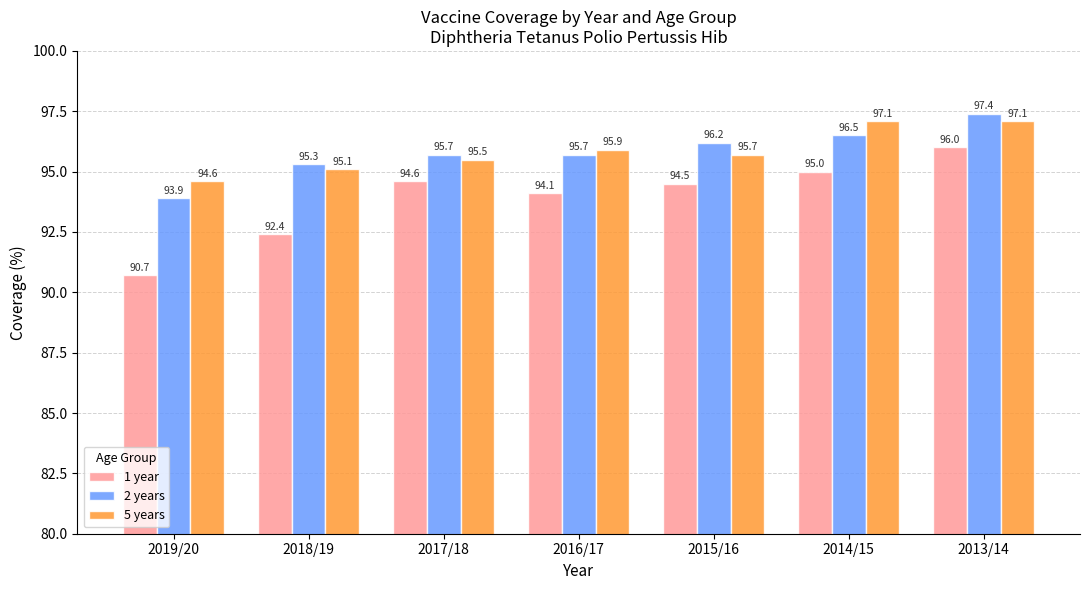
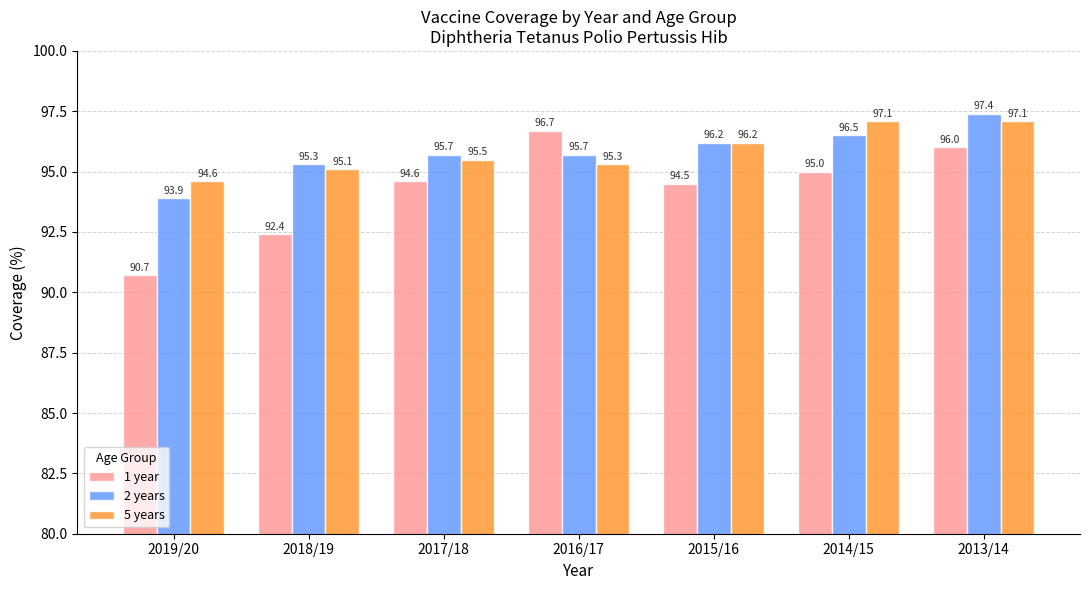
1 year, 2016/17: 94.1 -> 96.7
5 years, 2016/17: 95.9 -> 95.3
5 years, 2015/16: 95.7 -> 96.2
